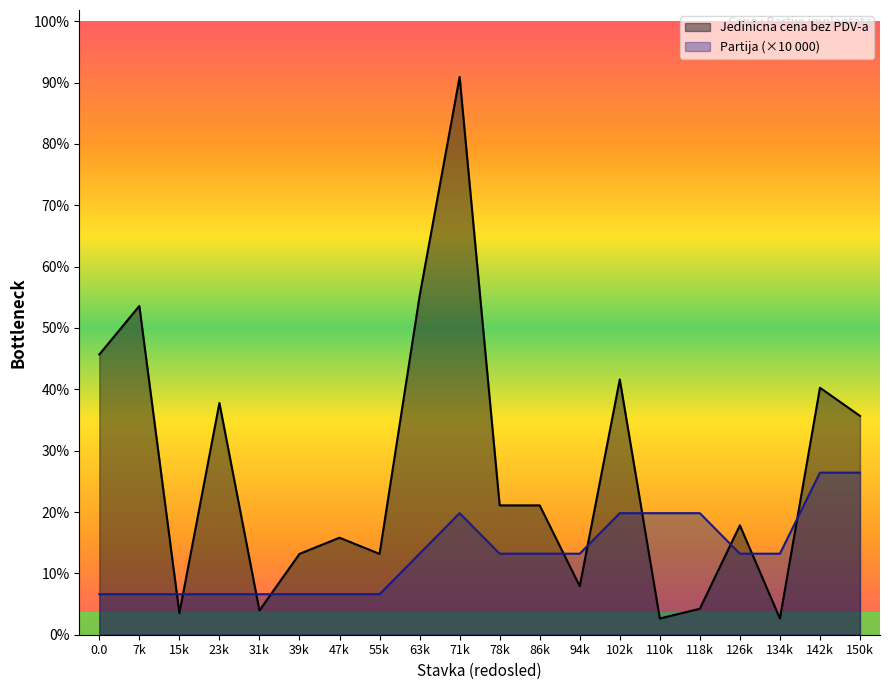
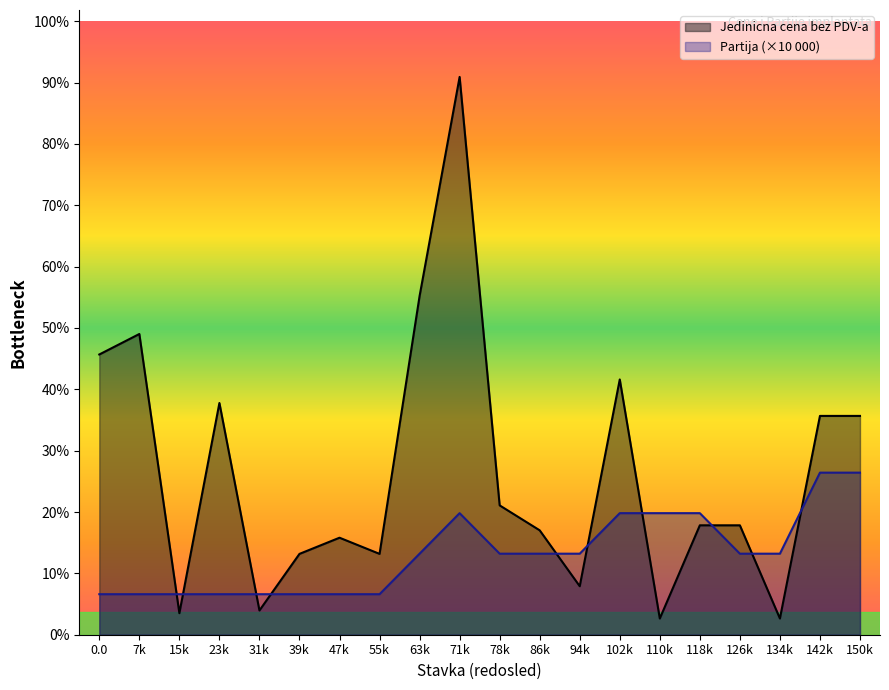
Jedinicna cena bez PDV-a, 7k: 54% -> 49%
Jedinicna cena bez PDV-a, 86k: 21% -> 17%
Jedinicna cena bez PDV-a, 118k: 4% -> 18%
Jedinicna cena bez PDV-a, 142k: 40% -> 36%
